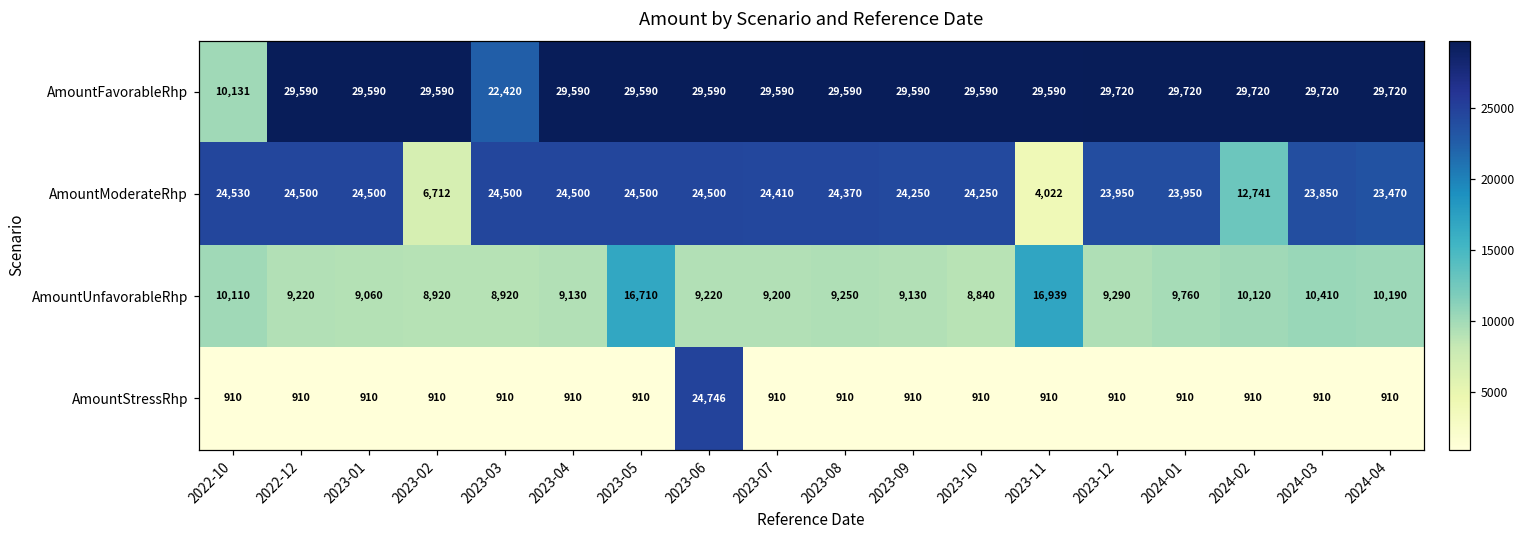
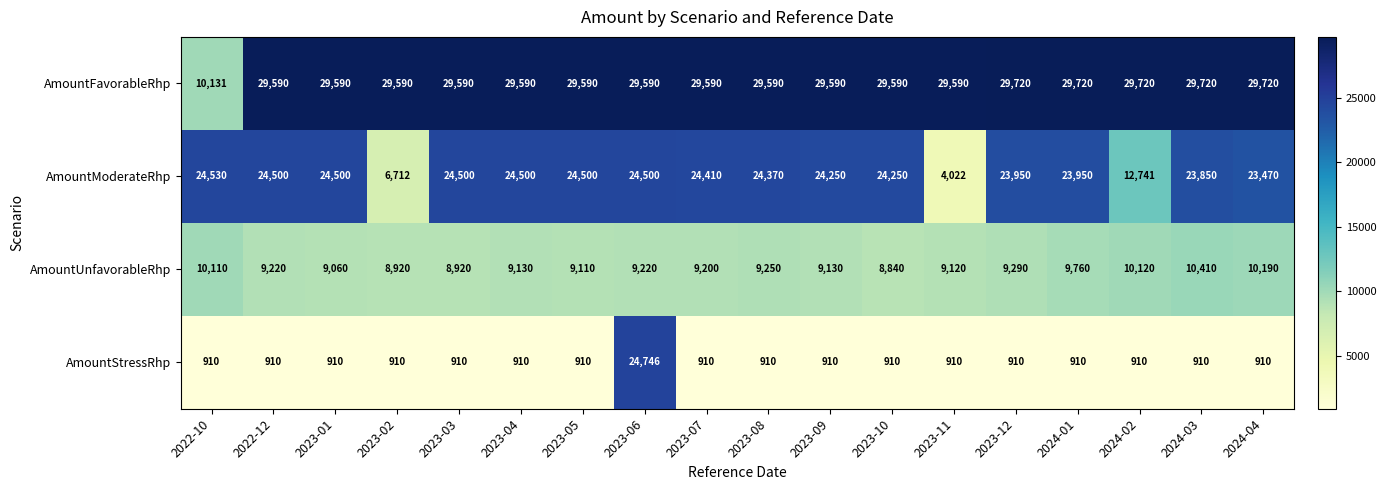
AmountFavorableRhp, 2023-03: 22,420 -> 29,590
AmountUnfavorableRhp, 2023-05: 16,710 -> 9,110
AmountUnfavorableRhp, 2023-11: 16,939 -> 9,120
